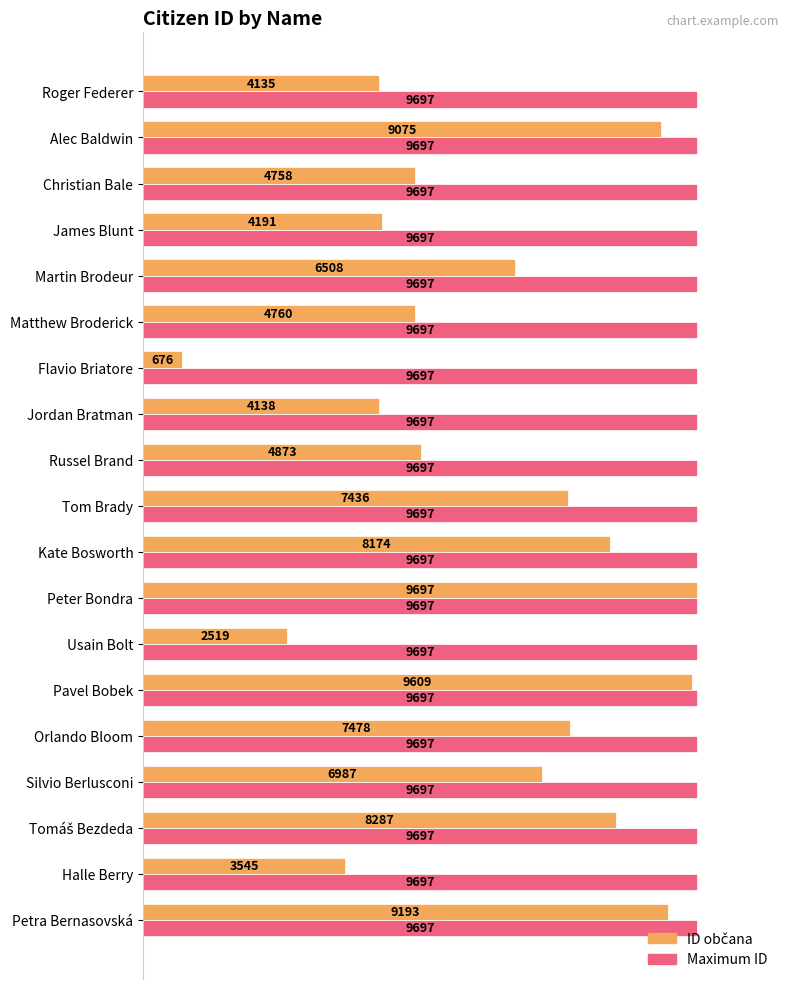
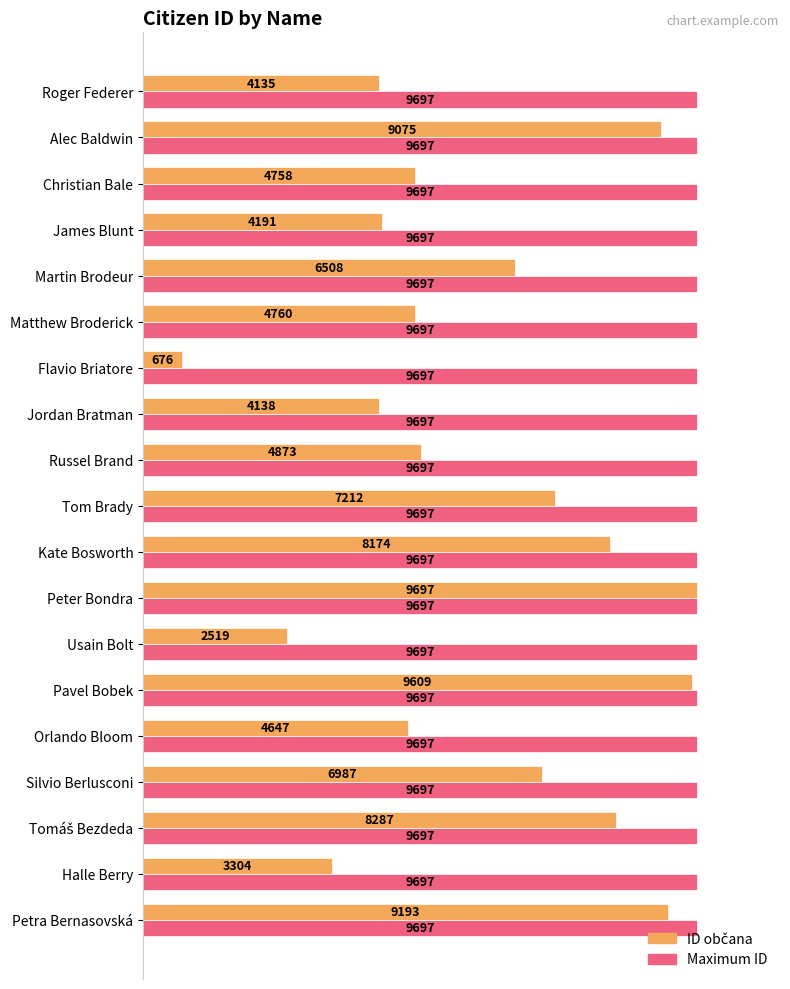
ID občana, Tom Brady: 7436 -> 7212
ID občana, Orlando Bloom: 7478 -> 4647
ID občana, Halle Berry: 3545 -> 3304
